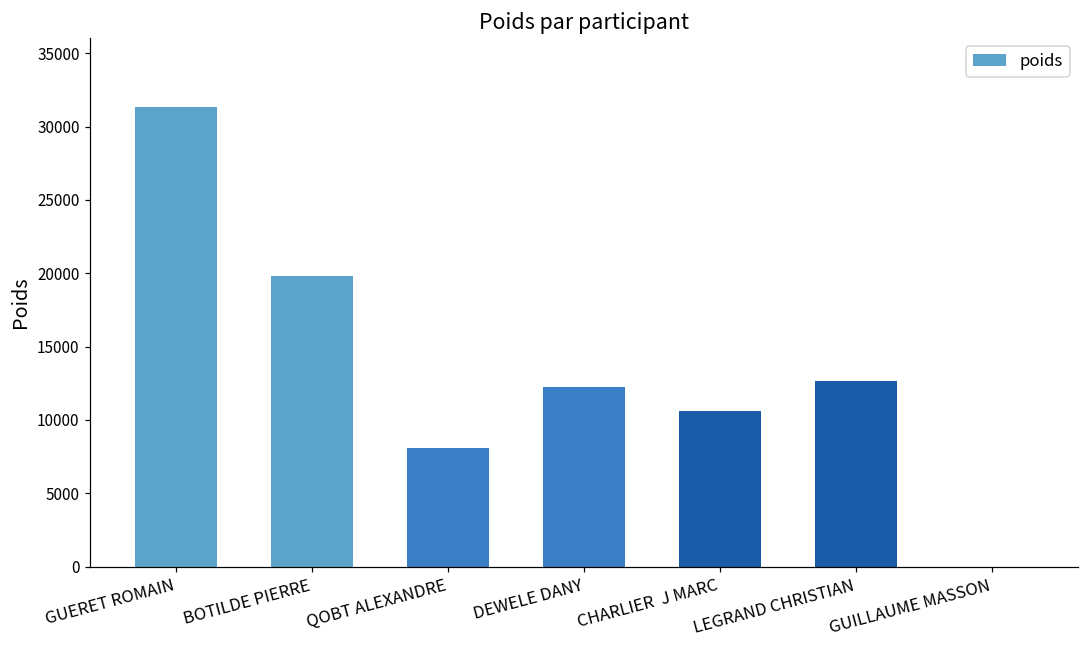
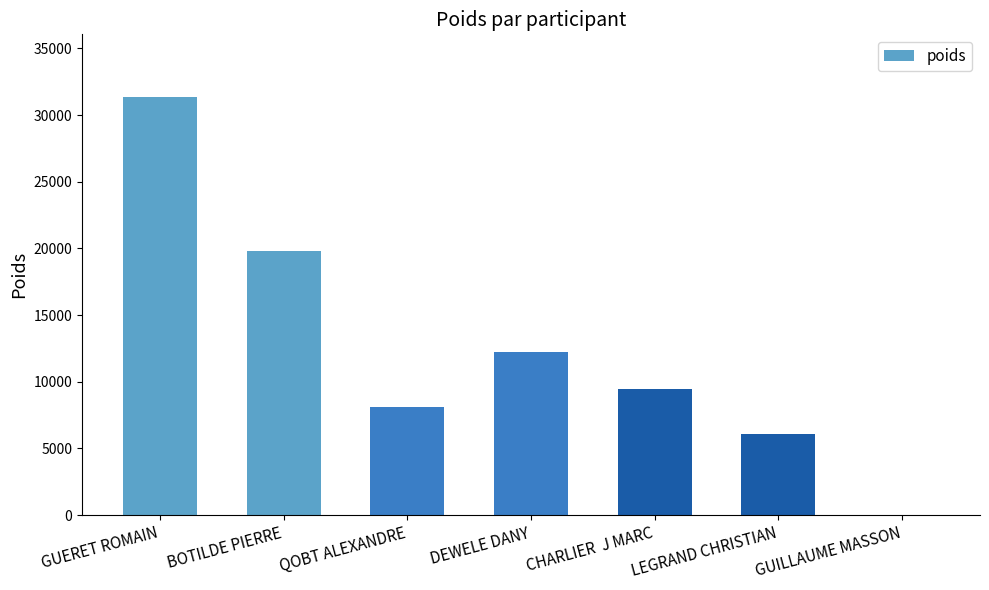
CHARLIER J MARC: 10600 -> 9500
LEGRAND CHRISTIAN: 12700 -> 6100
